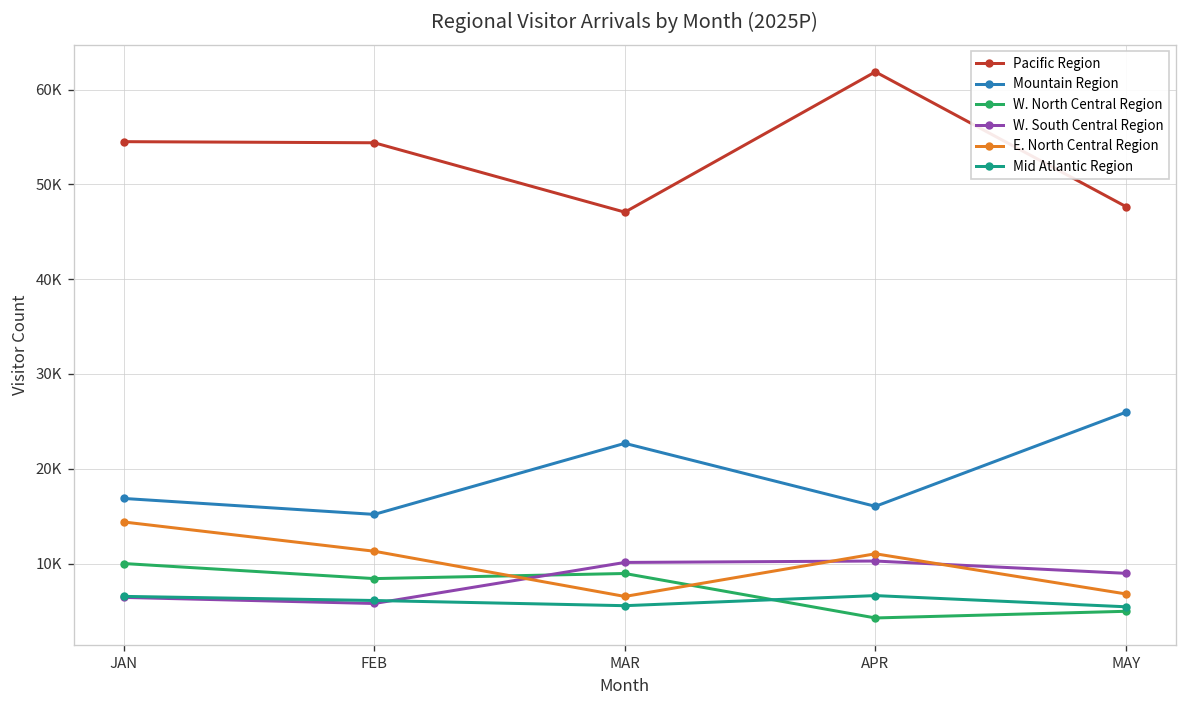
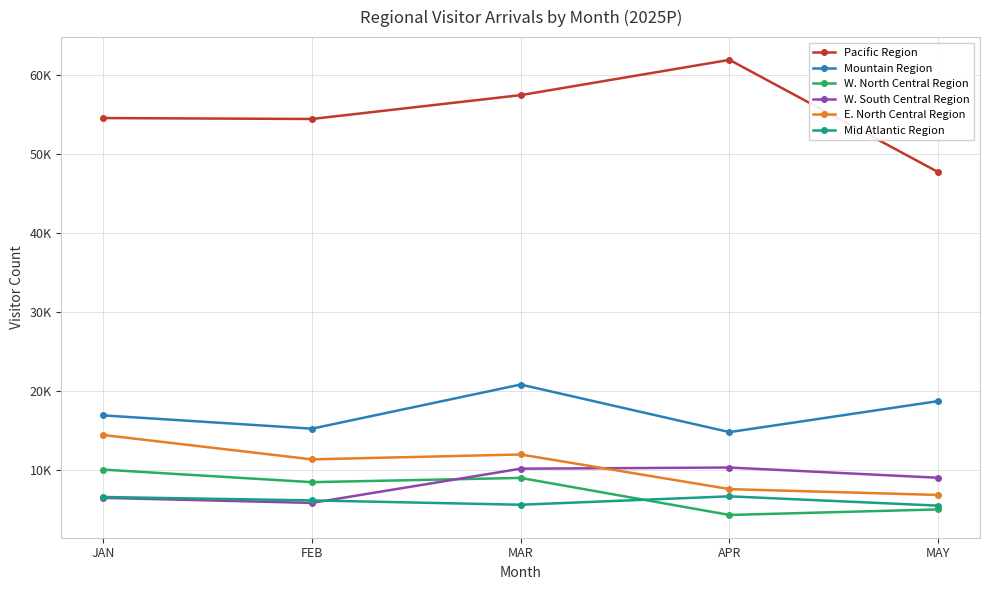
Pacific Region, MAR: 47000 -> 57000
Mountain Region, MAR: 23000 -> 21000
E. North Central Region, MAR: 7000 -> 12000
Mountain Region, APR: 16000 -> 15000
E. North Central Region, APR: 11000 -> 8000
Mountain Region, MAY: 26000 -> 19000
